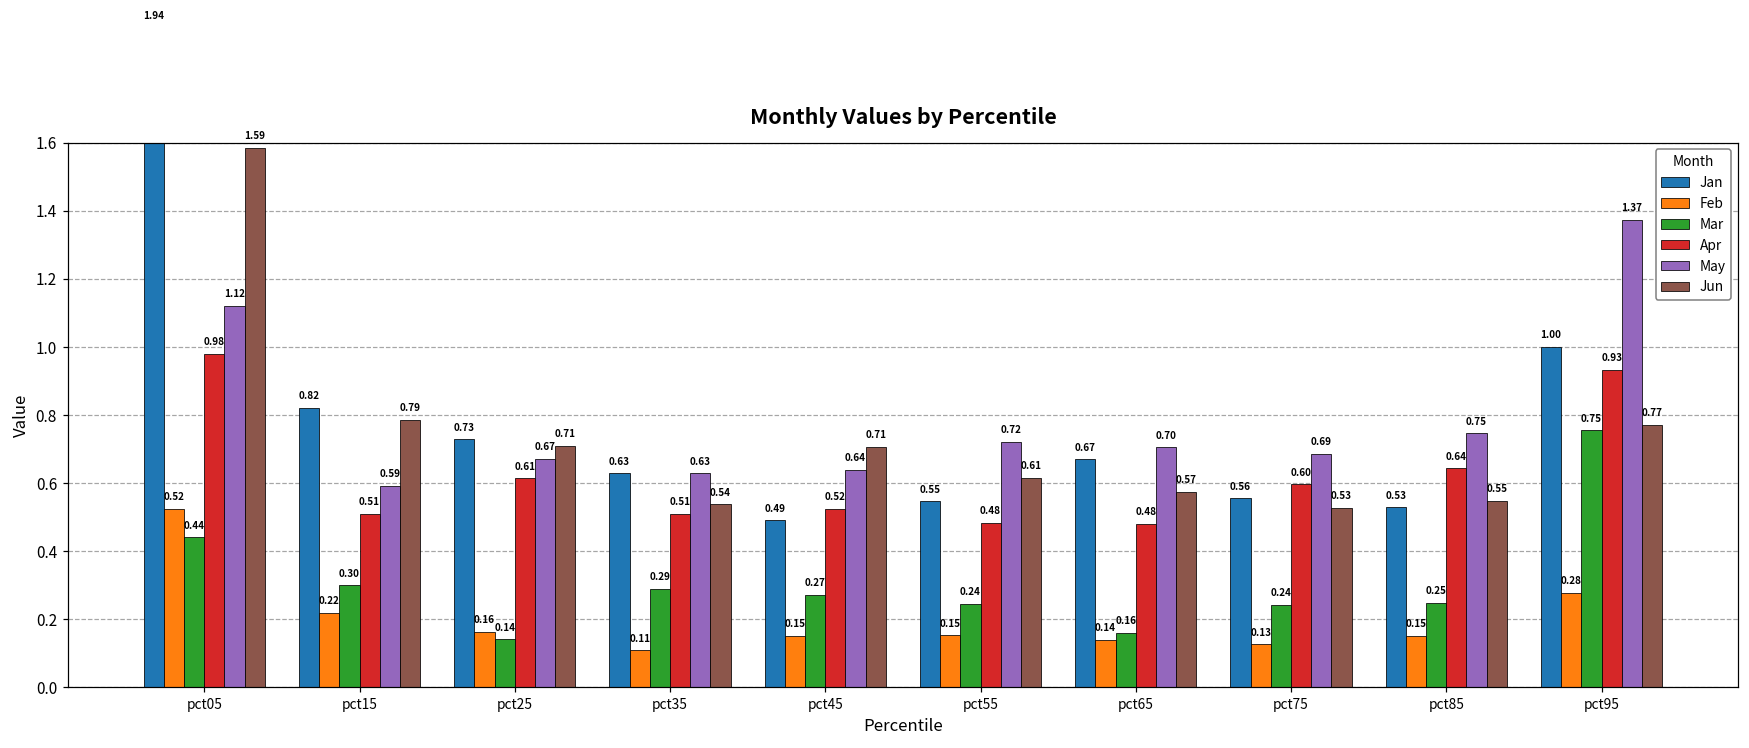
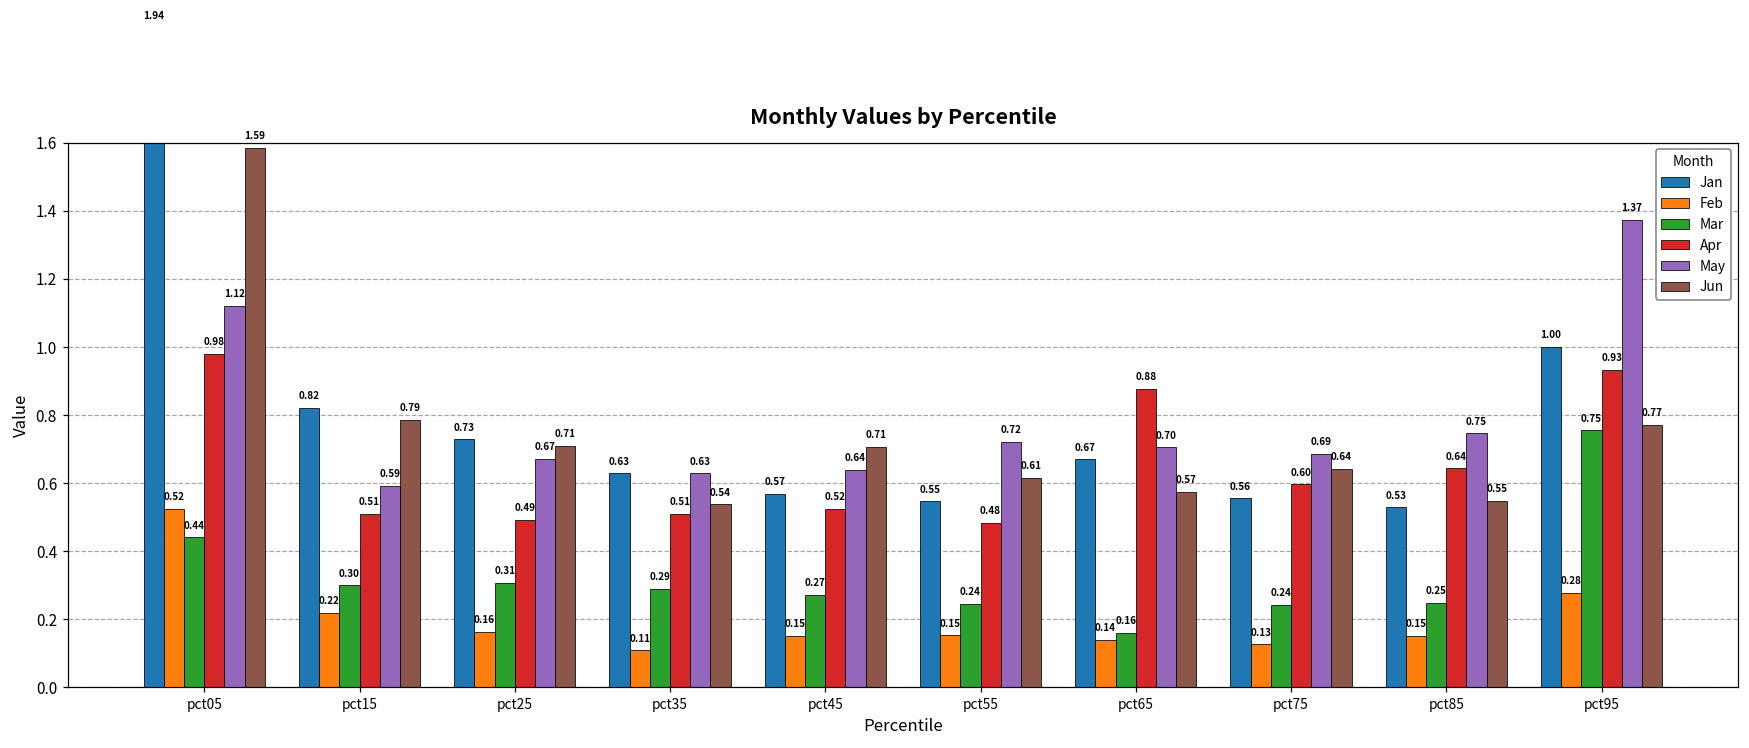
Mar, pct25: 0.14 -> 0.31
Apr, pct25: 0.61 -> 0.49
Jan, pct45: 0.49 -> 0.57
Apr, pct65: 0.48 -> 0.88
Jun, pct75: 0.53 -> 0.64
